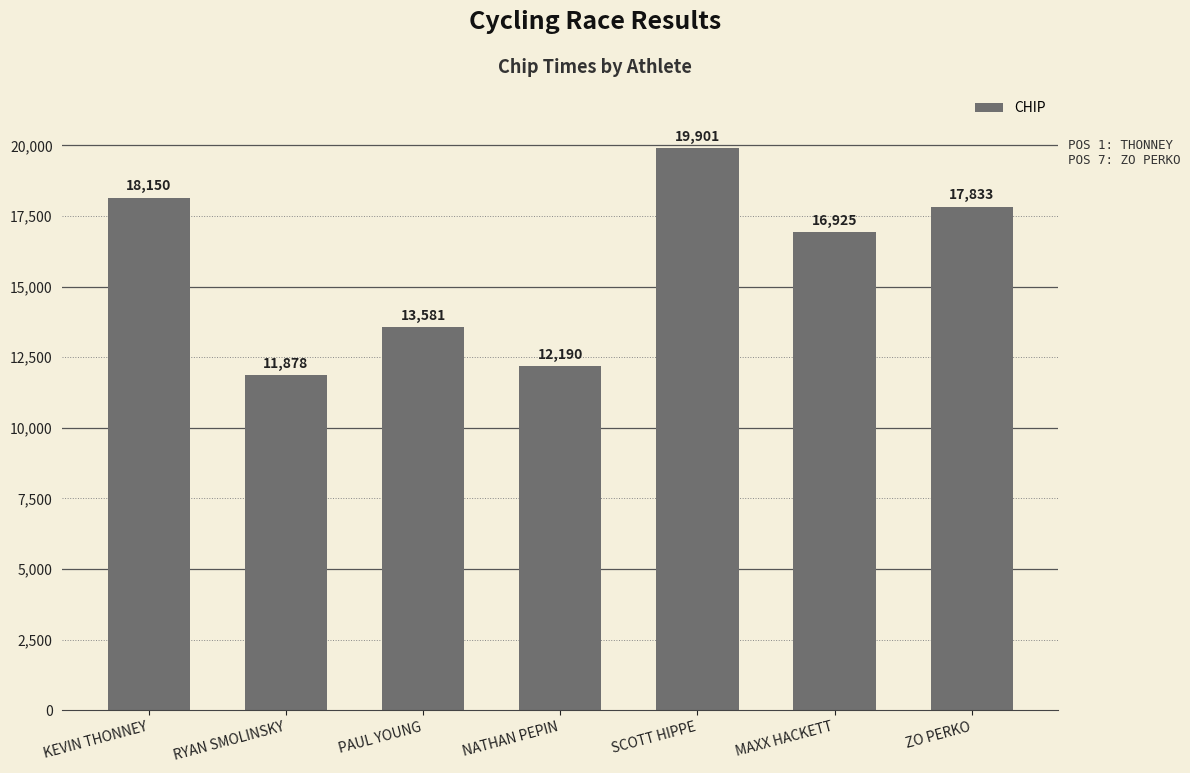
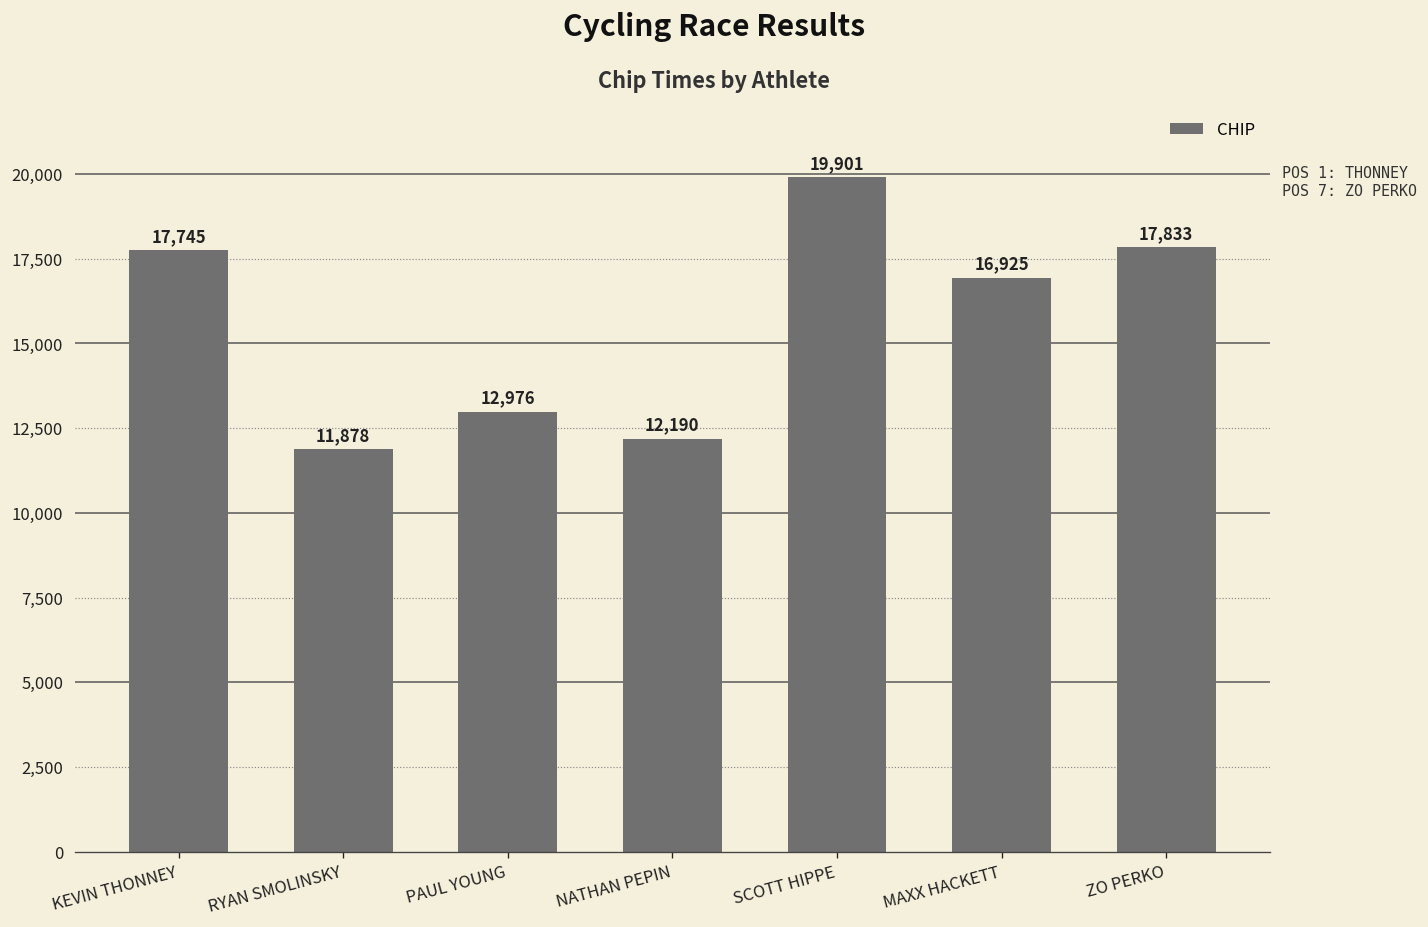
KEVIN THONNEY: 18,150 -> 17,745
PAUL YOUNG: 13,581 -> 12,976
